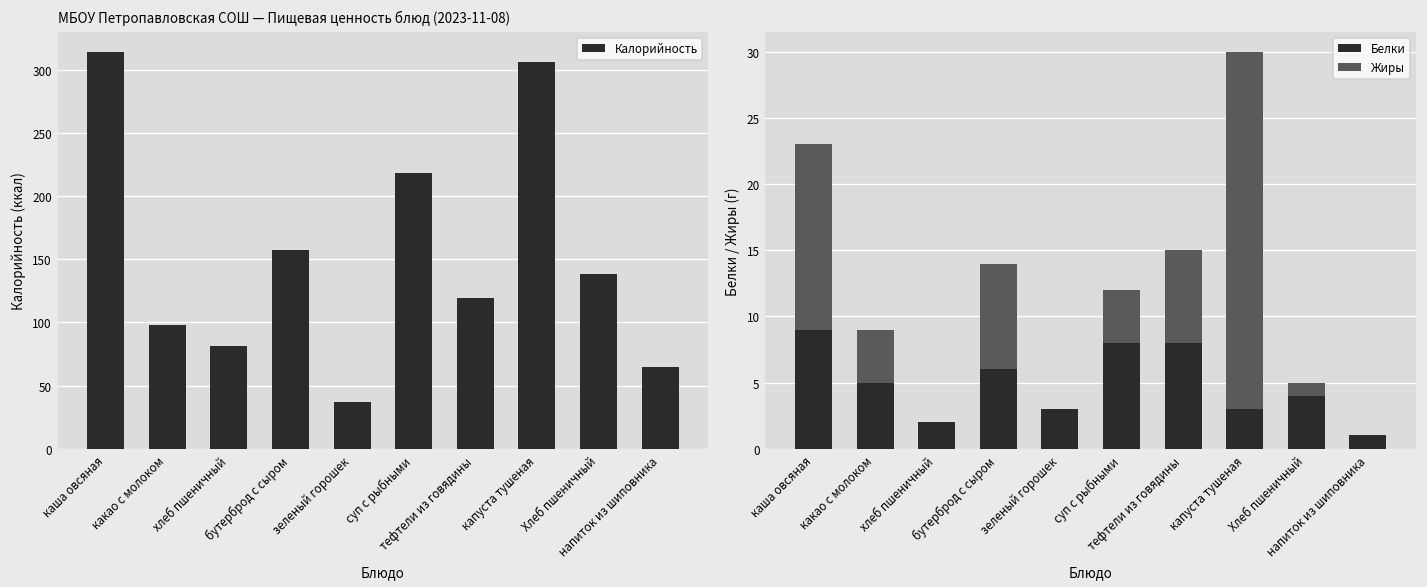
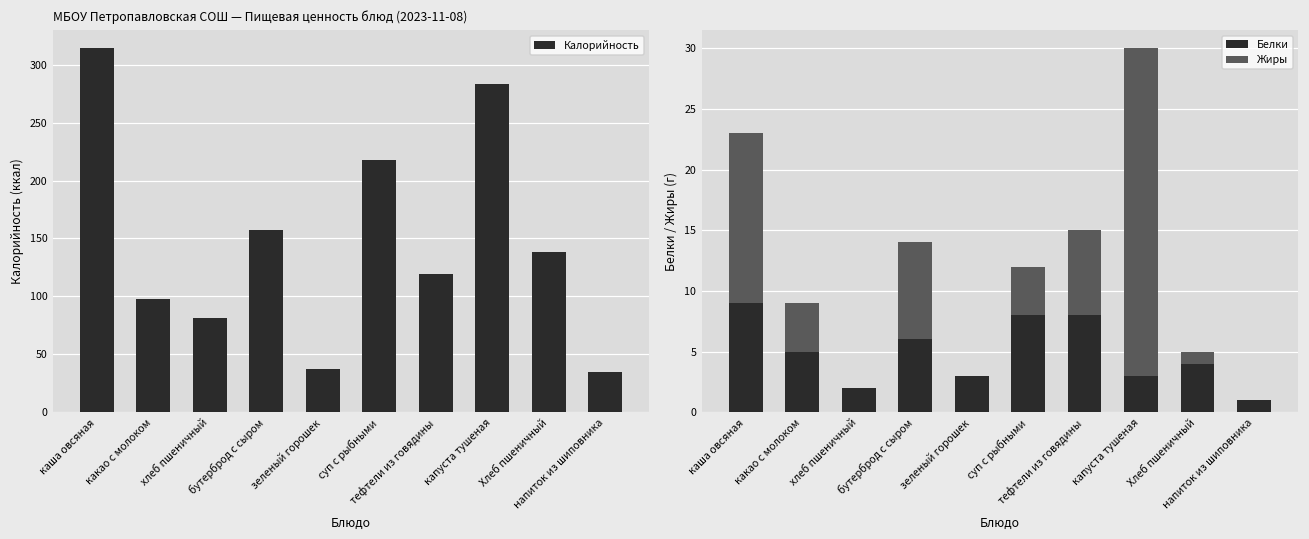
МБОУ Петропавловская СОШ — Пищевая ценность блюд (2023-11-08), капуста тушеная: 306 -> 283
МБОУ Петропавловская СОШ — Пищевая ценность блюд (2023-11-08), напиток из шиповника: 65 -> 35
